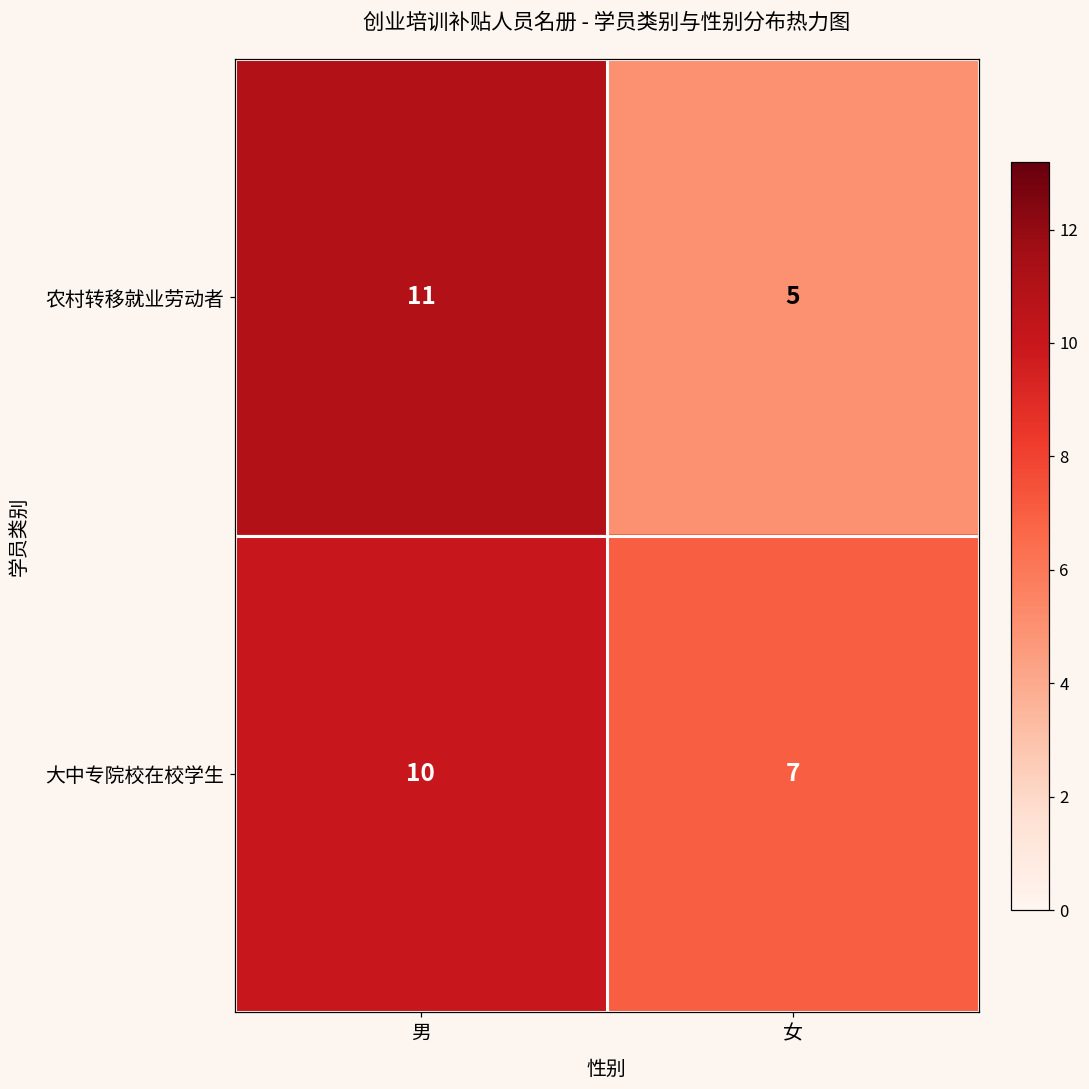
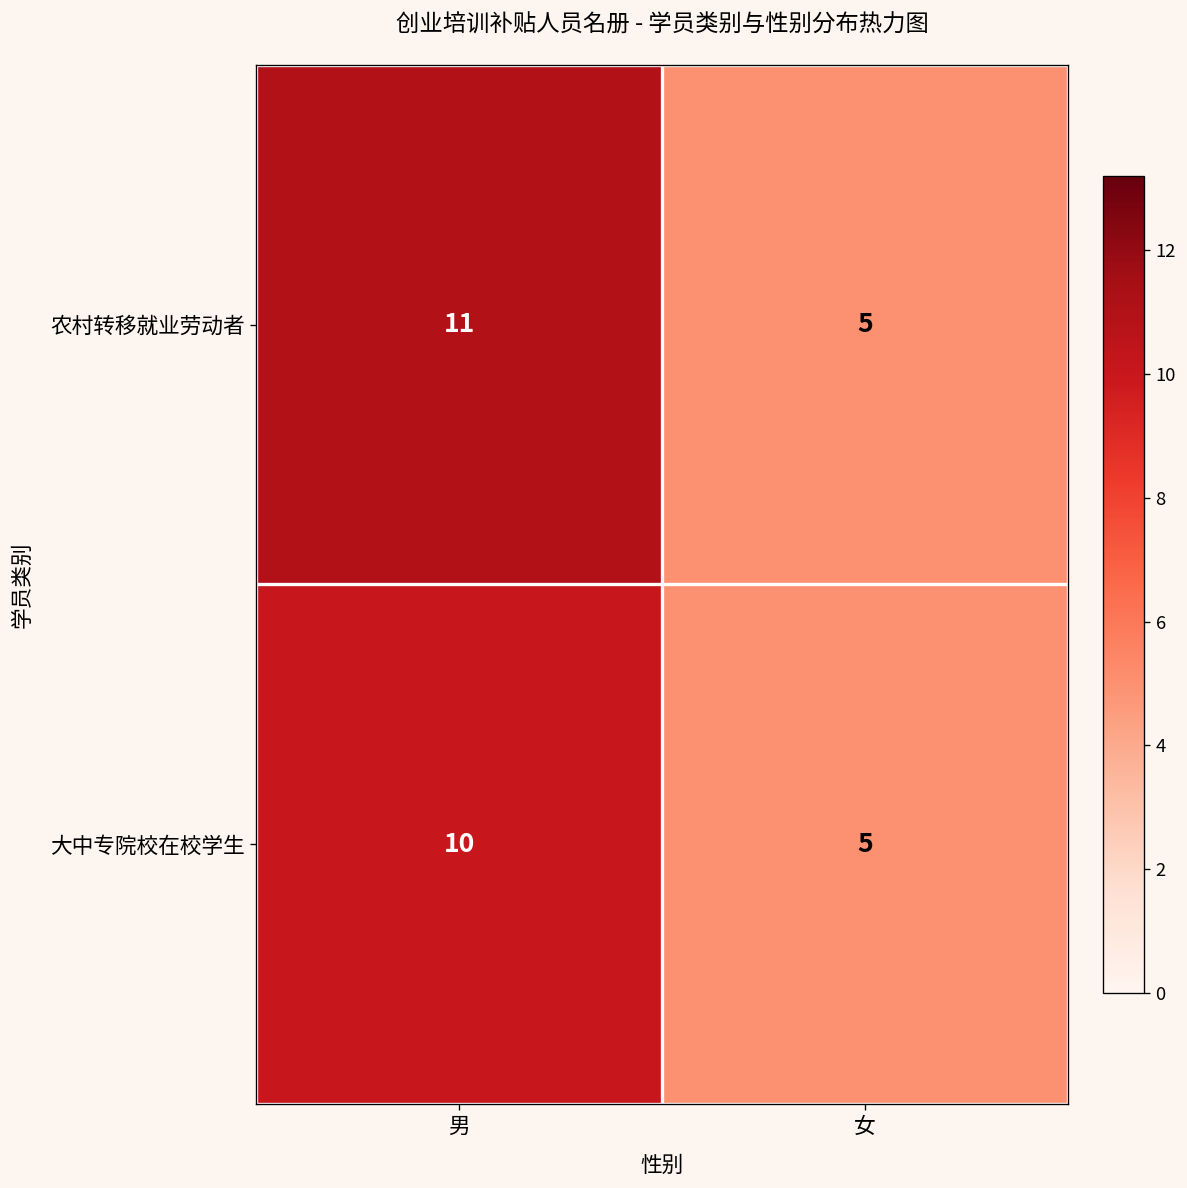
大中专院校在校学生, 女: 7 -> 5
